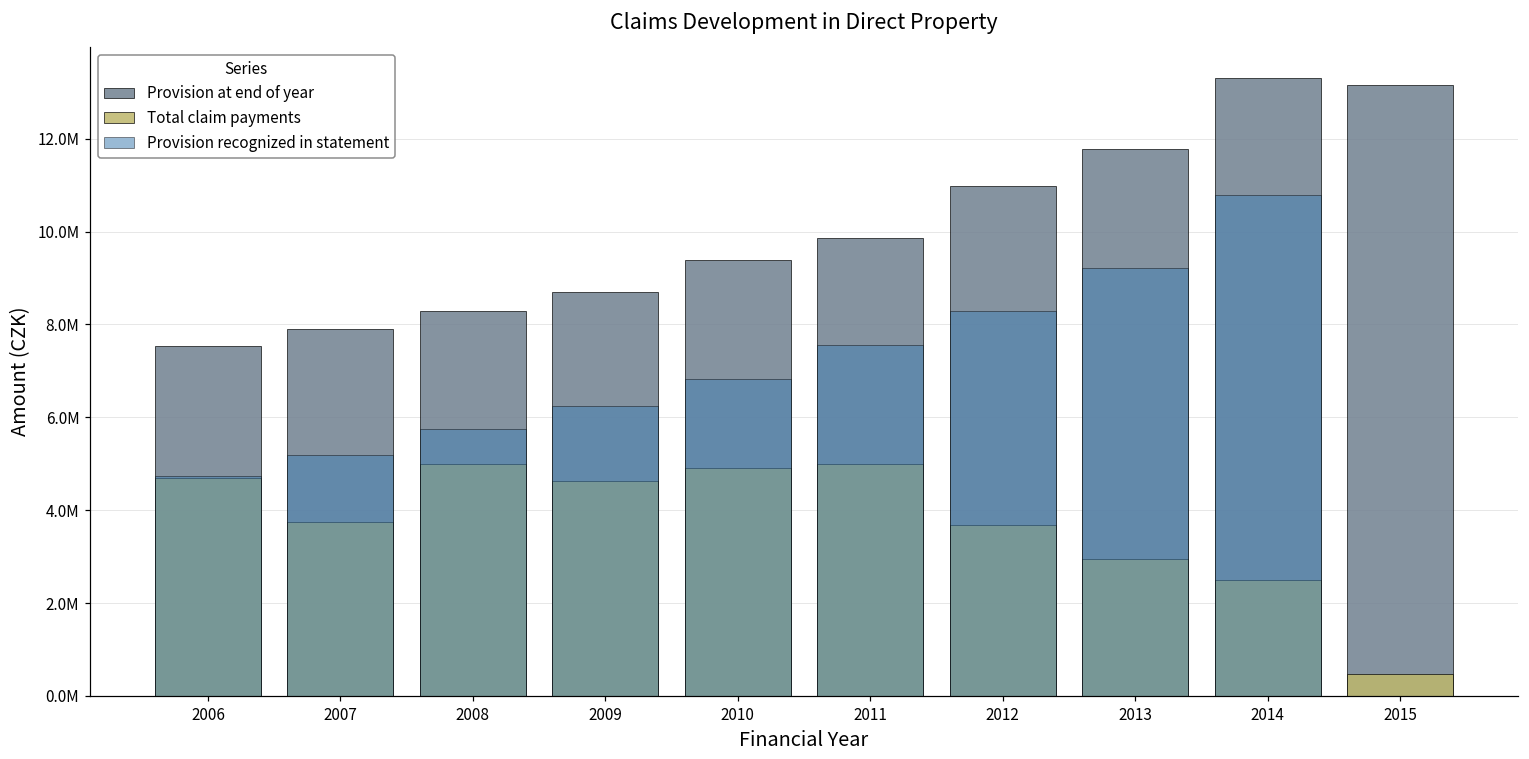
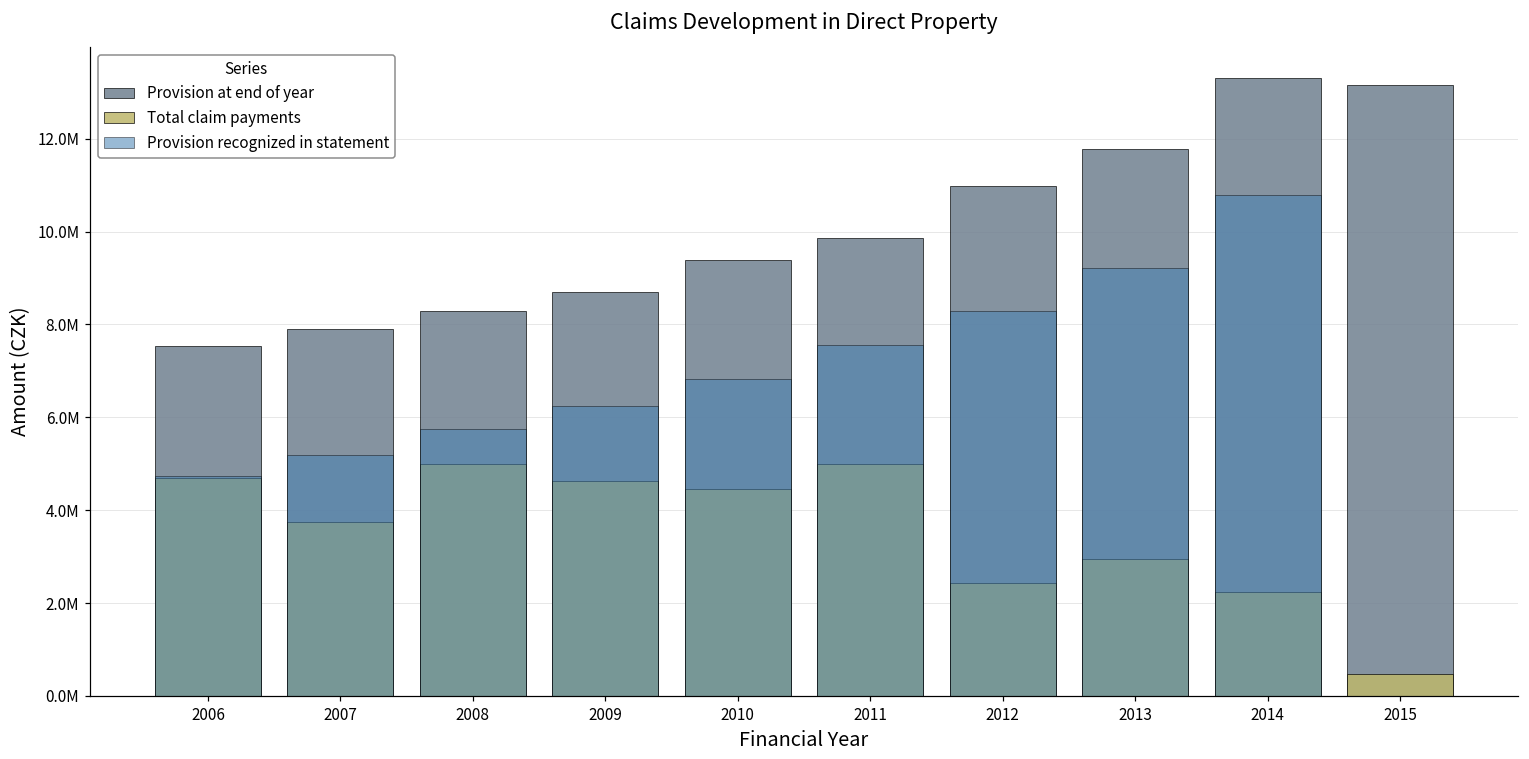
Total claim payments, 2010: 4900000 -> 4500000
Total claim payments, 2012: 3700000 -> 2400000
Total claim payments, 2014: 2500000 -> 2200000
